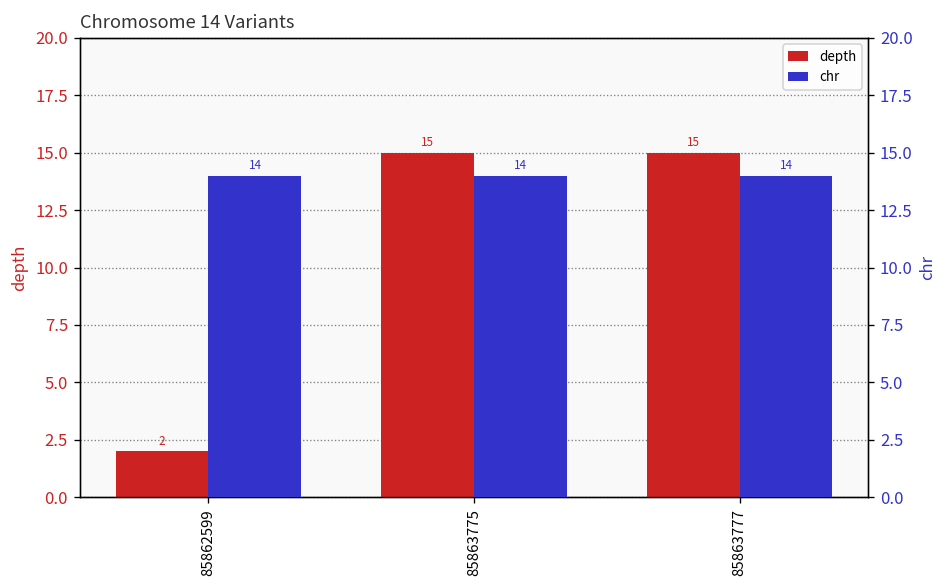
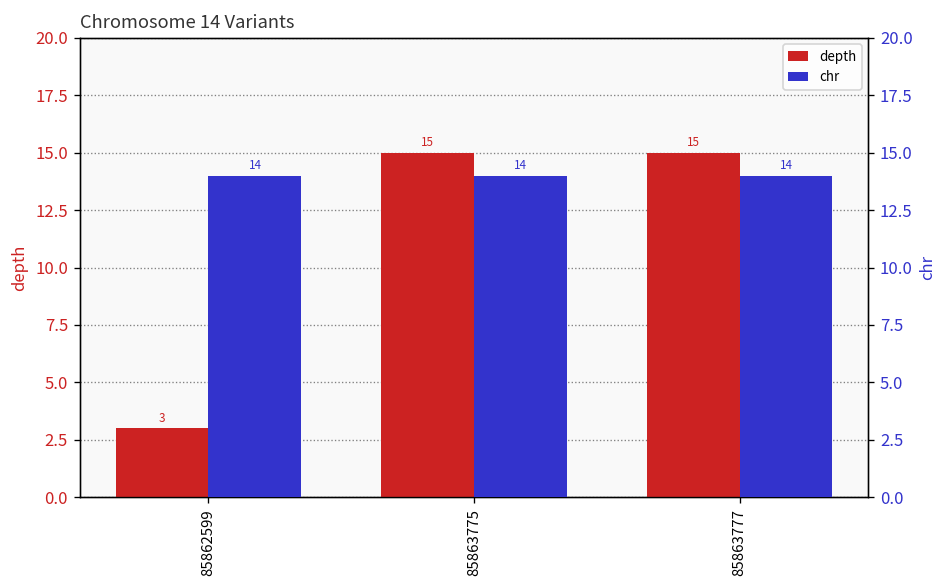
depth, 85862599: 2 -> 3
